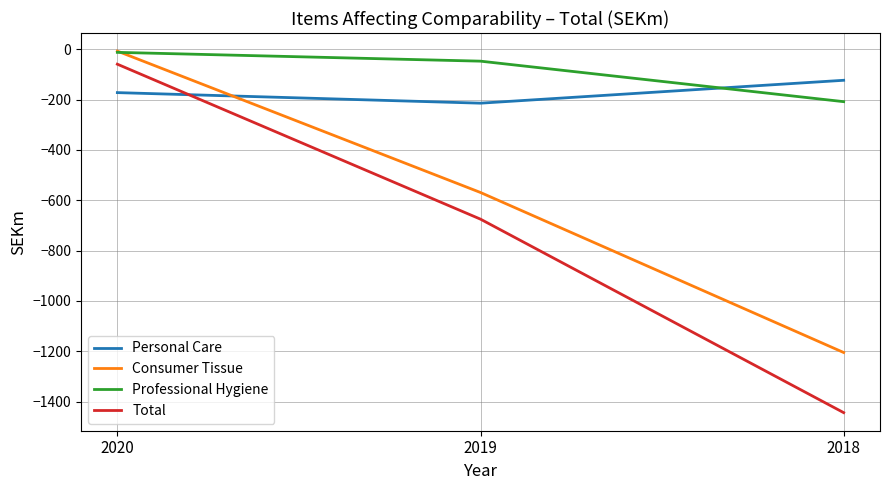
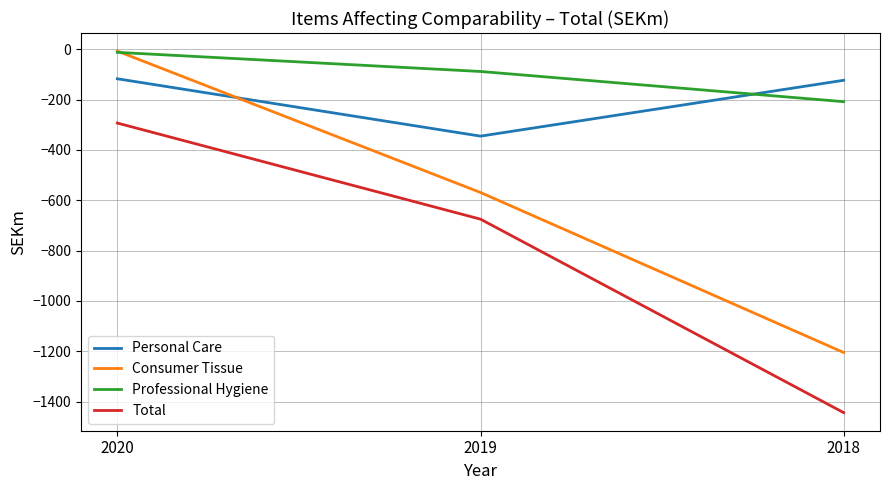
Personal Care, 2020: -170 -> -120
Total, 2020: -60 -> -290
Personal Care, 2019: -210 -> -350
Professional Hygiene, 2019: -50 -> -90
